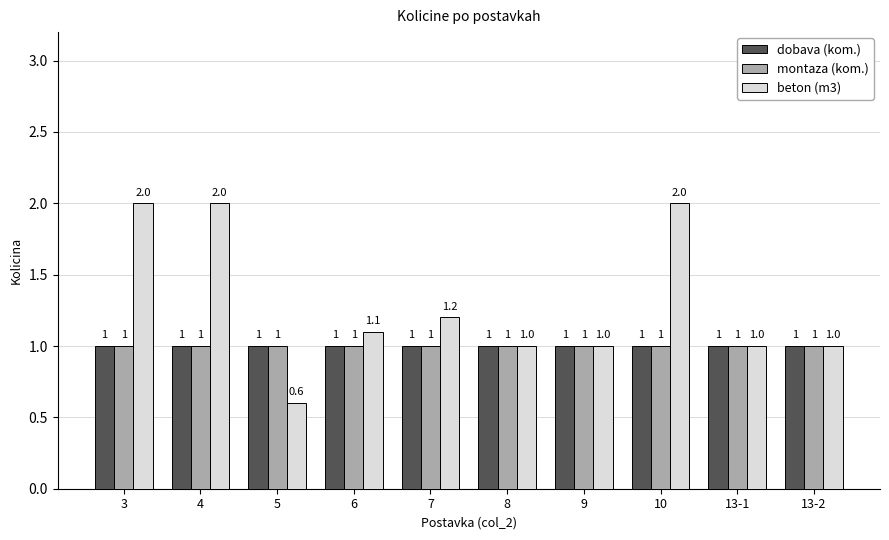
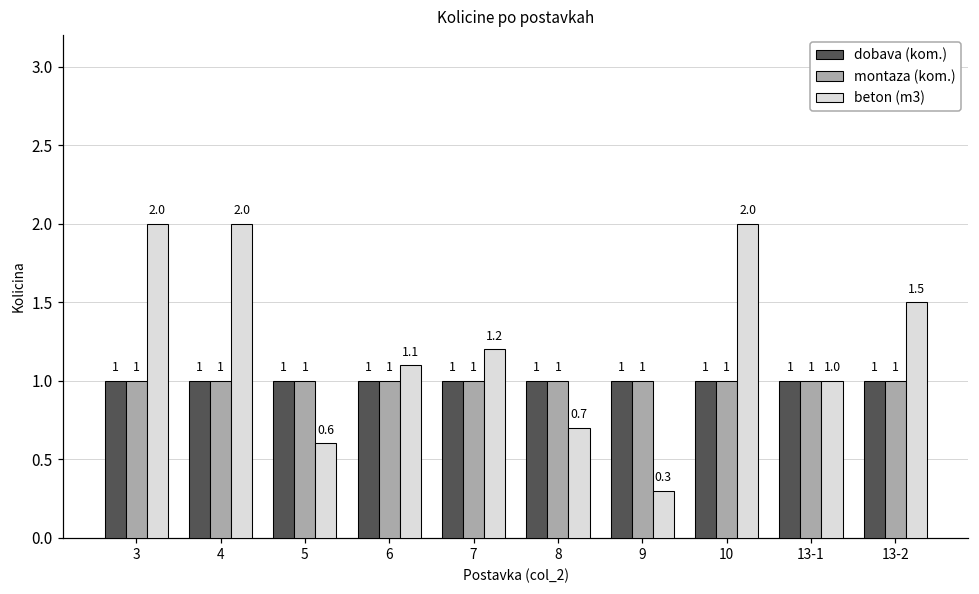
beton (m3), 8: 1.0 -> 0.7
beton (m3), 9: 1.0 -> 0.3
beton (m3), 13-2: 1.0 -> 1.5
